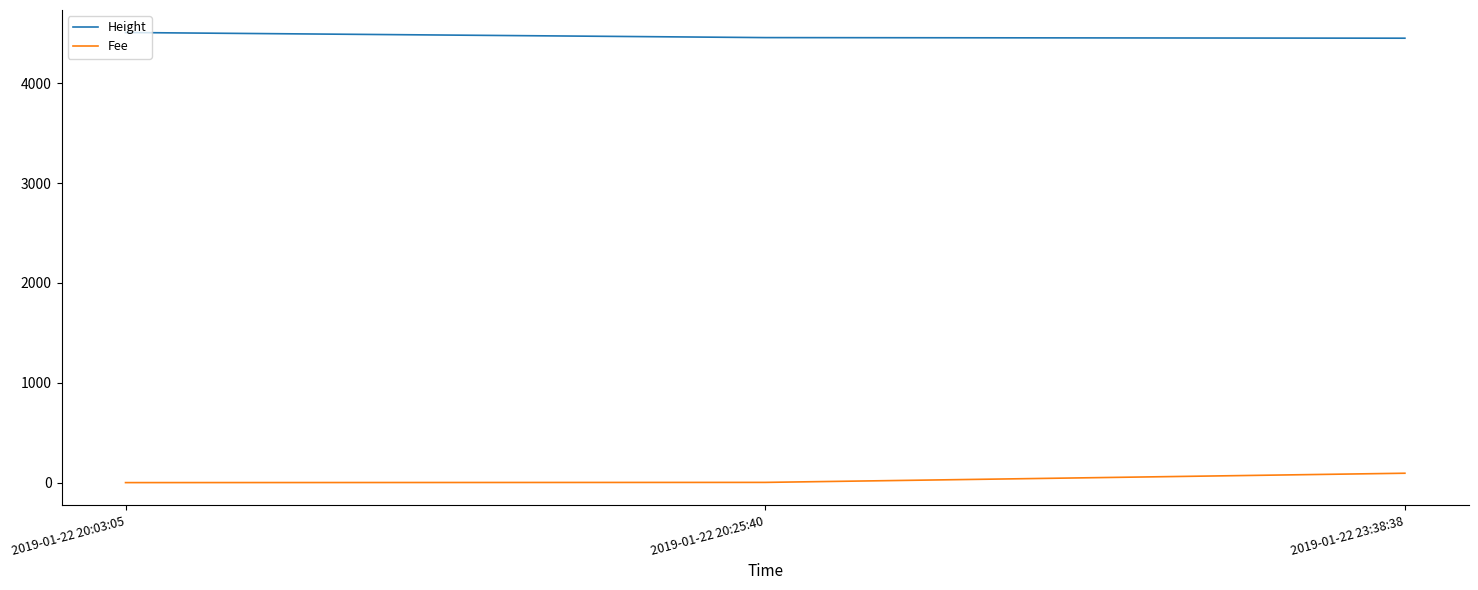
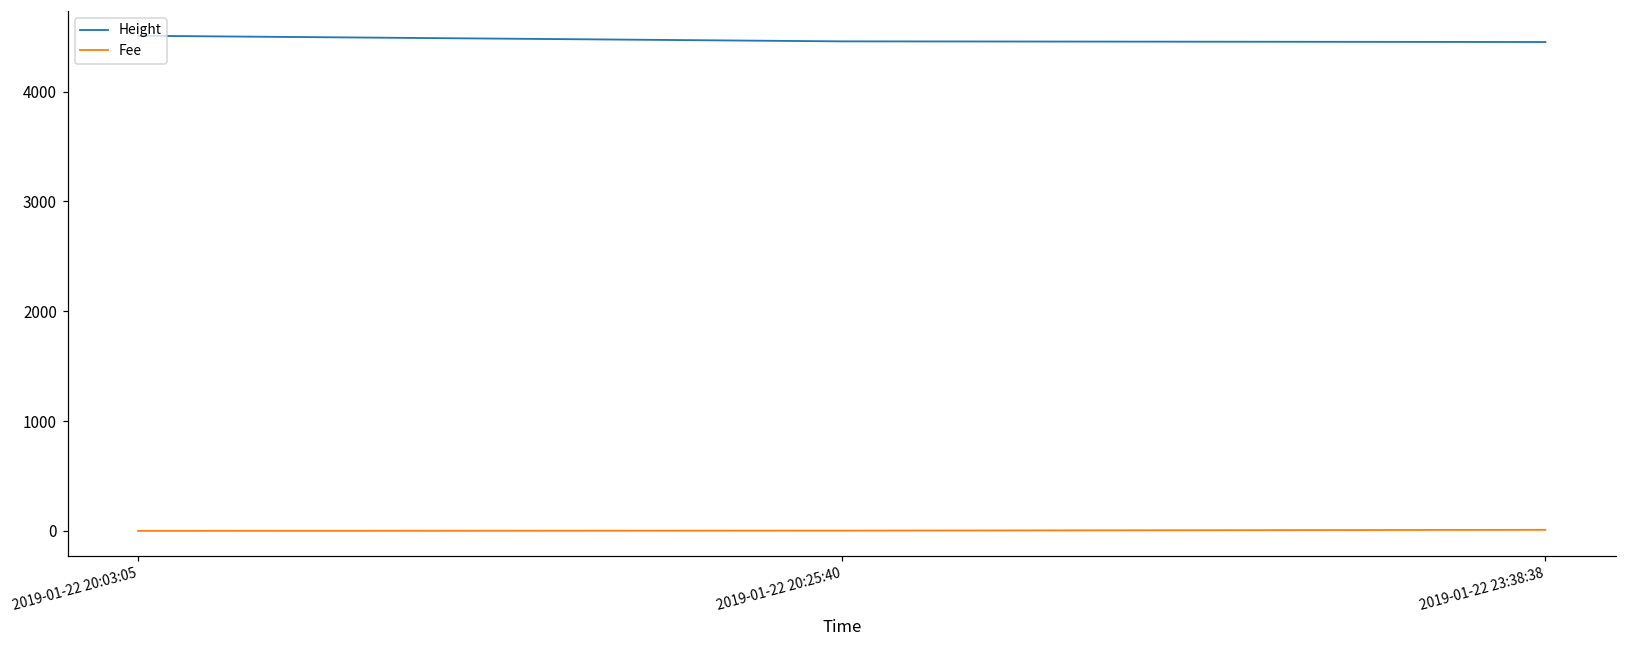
Fee, 2019-01-22 23:38:38: 100 -> 0
